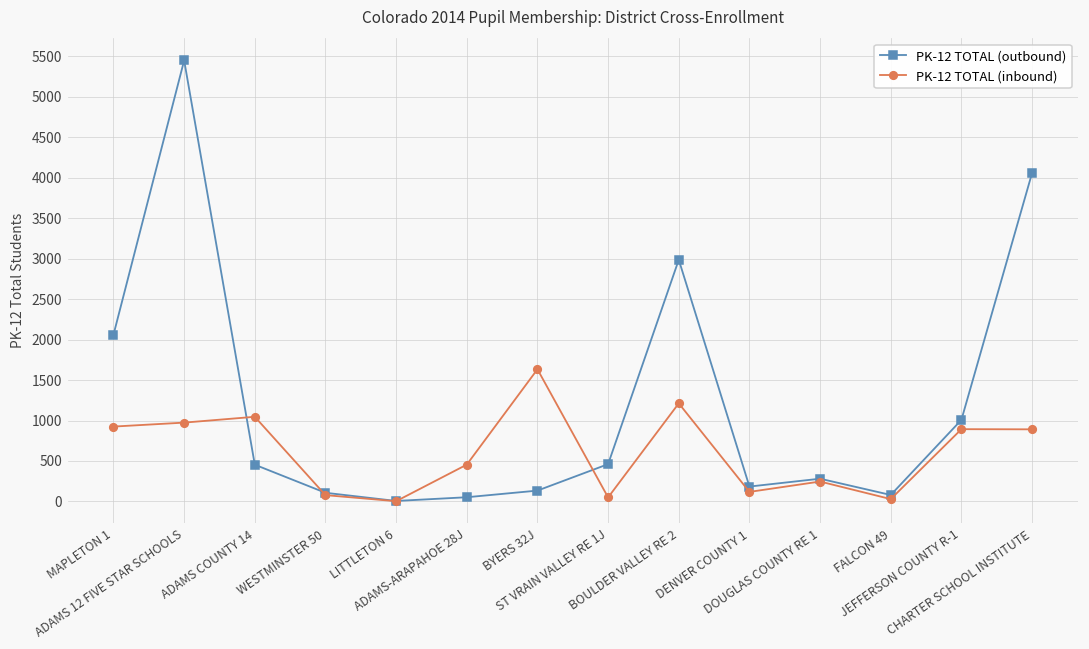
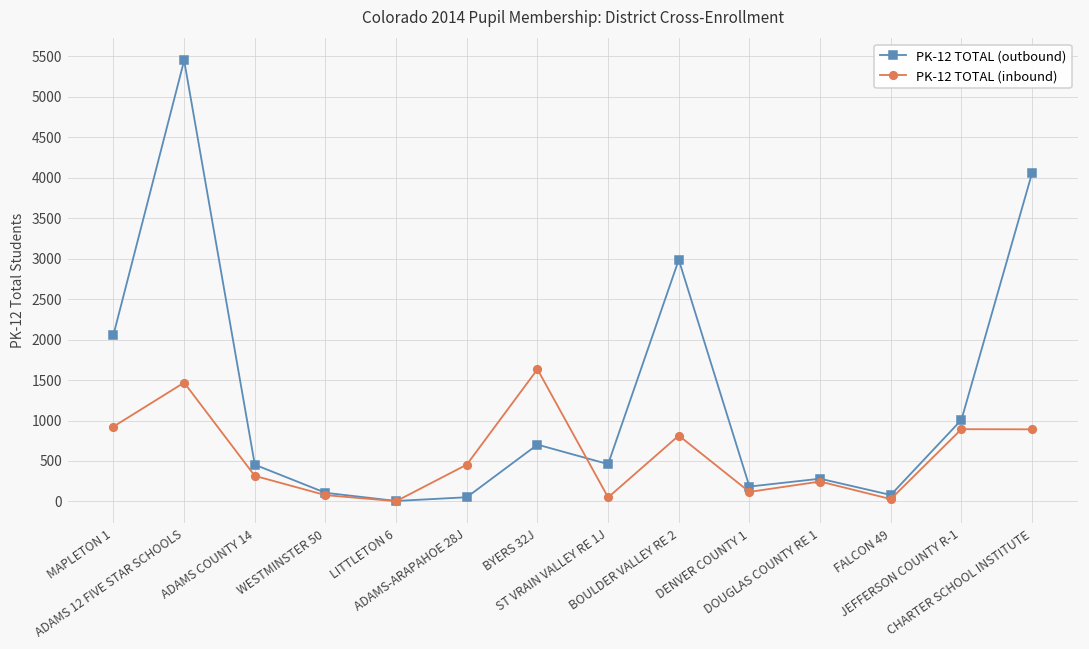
PK-12 TOTAL (inbound), ADAMS 12 FIVE STAR SCHOOLS: 1000 -> 1500
PK-12 TOTAL (inbound), ADAMS COUNTY 14: 1000 -> 300
PK-12 TOTAL (outbound), BYERS 32J: 100 -> 700
PK-12 TOTAL (inbound), BOULDER VALLEY RE 2: 1200 -> 800
